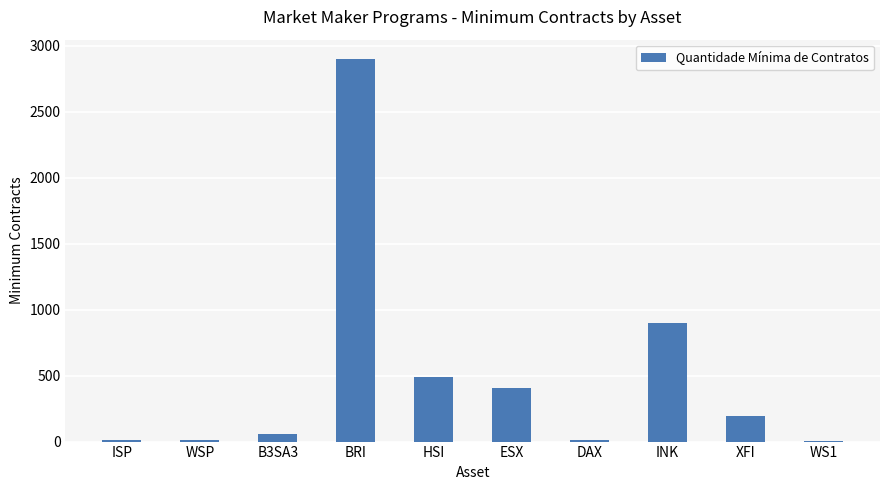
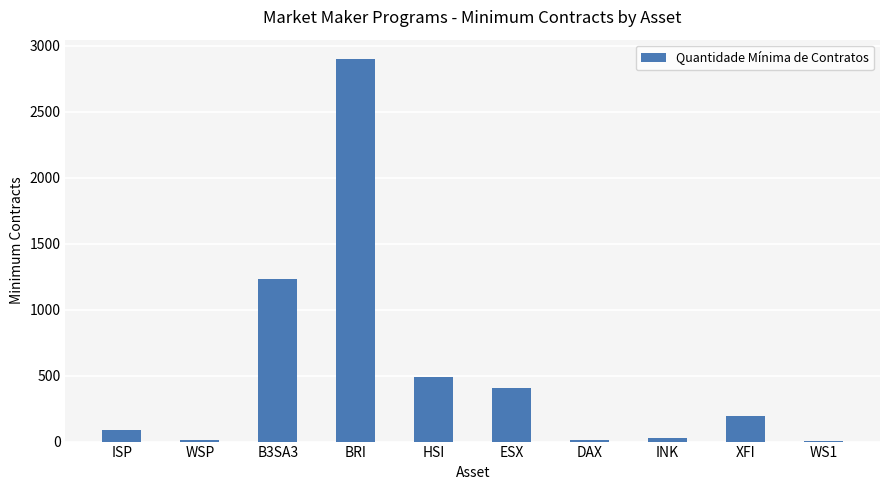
ISP: 10 -> 90
B3SA3: 60 -> 1230
INK: 900 -> 30
